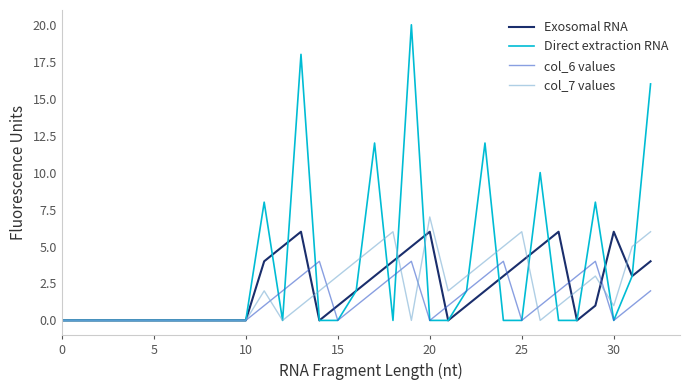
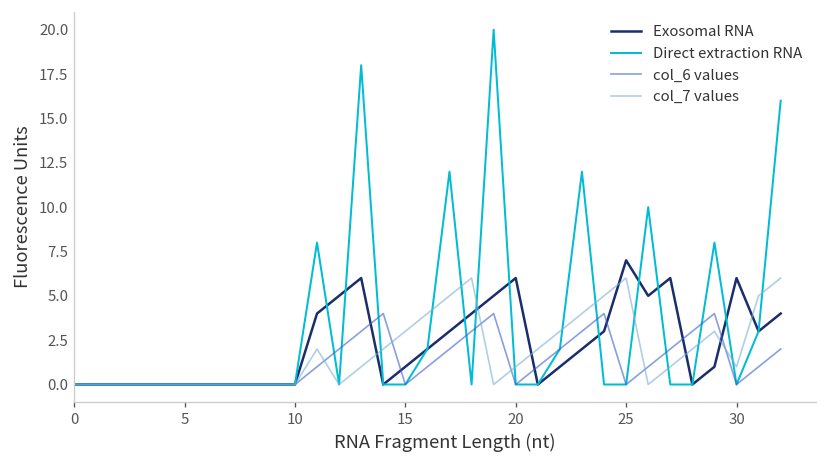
col_7 values, 20: 7 -> 1
Exosomal RNA, 25: 4 -> 7
